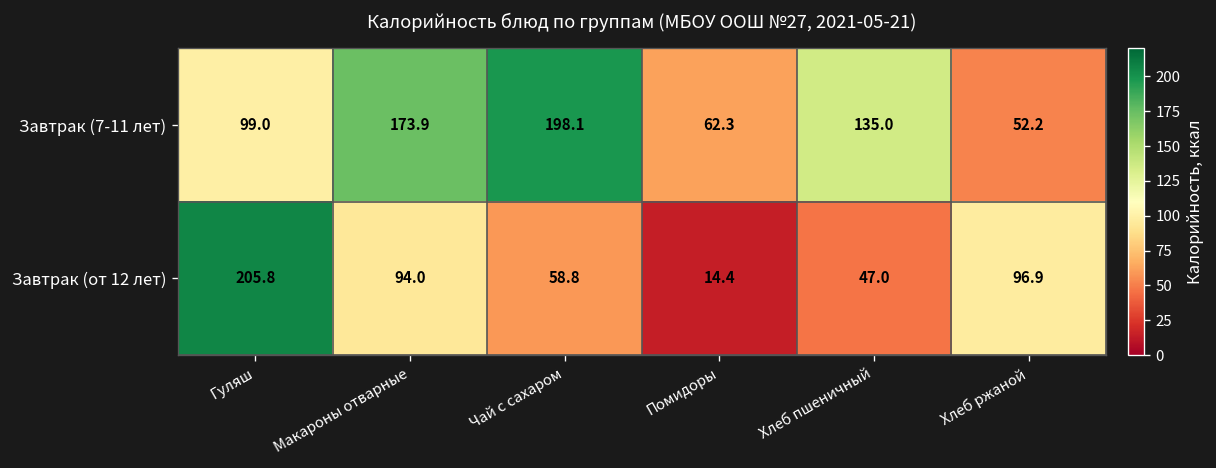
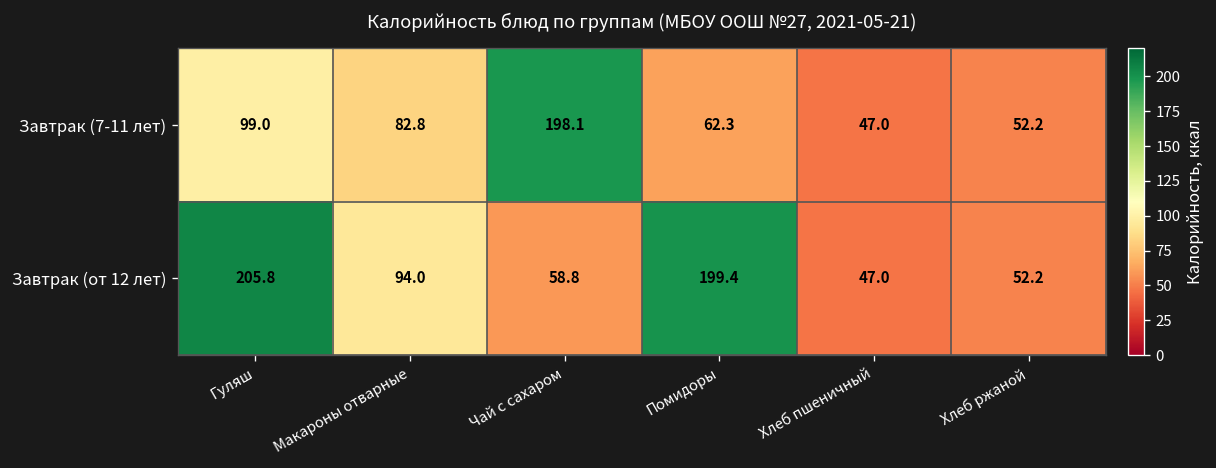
Завтрак (7-11 лет), Макароны отварные: 173.9 -> 82.8
Завтрак (7-11 лет), Хлеб пшеничный: 135.0 -> 47.0
Завтрак (от 12 лет), Помидоры: 14.4 -> 199.4
Завтрак (от 12 лет), Хлеб ржаной: 96.9 -> 52.2
